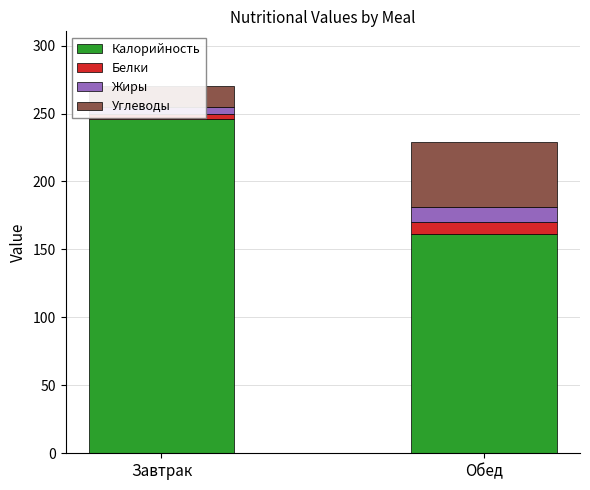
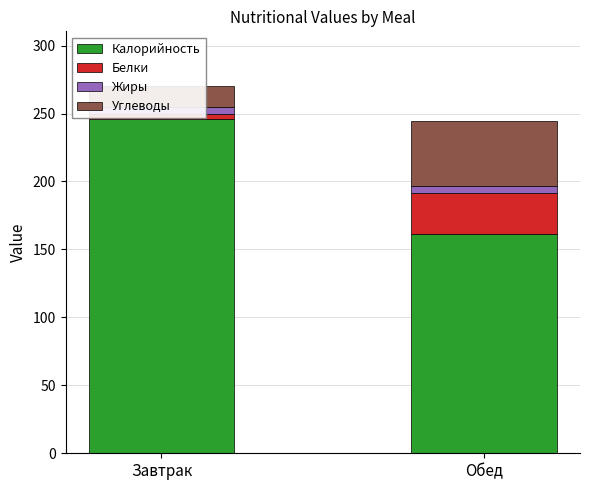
Белки, Обед: 9 -> 30
Жиры, Обед: 11 -> 5
